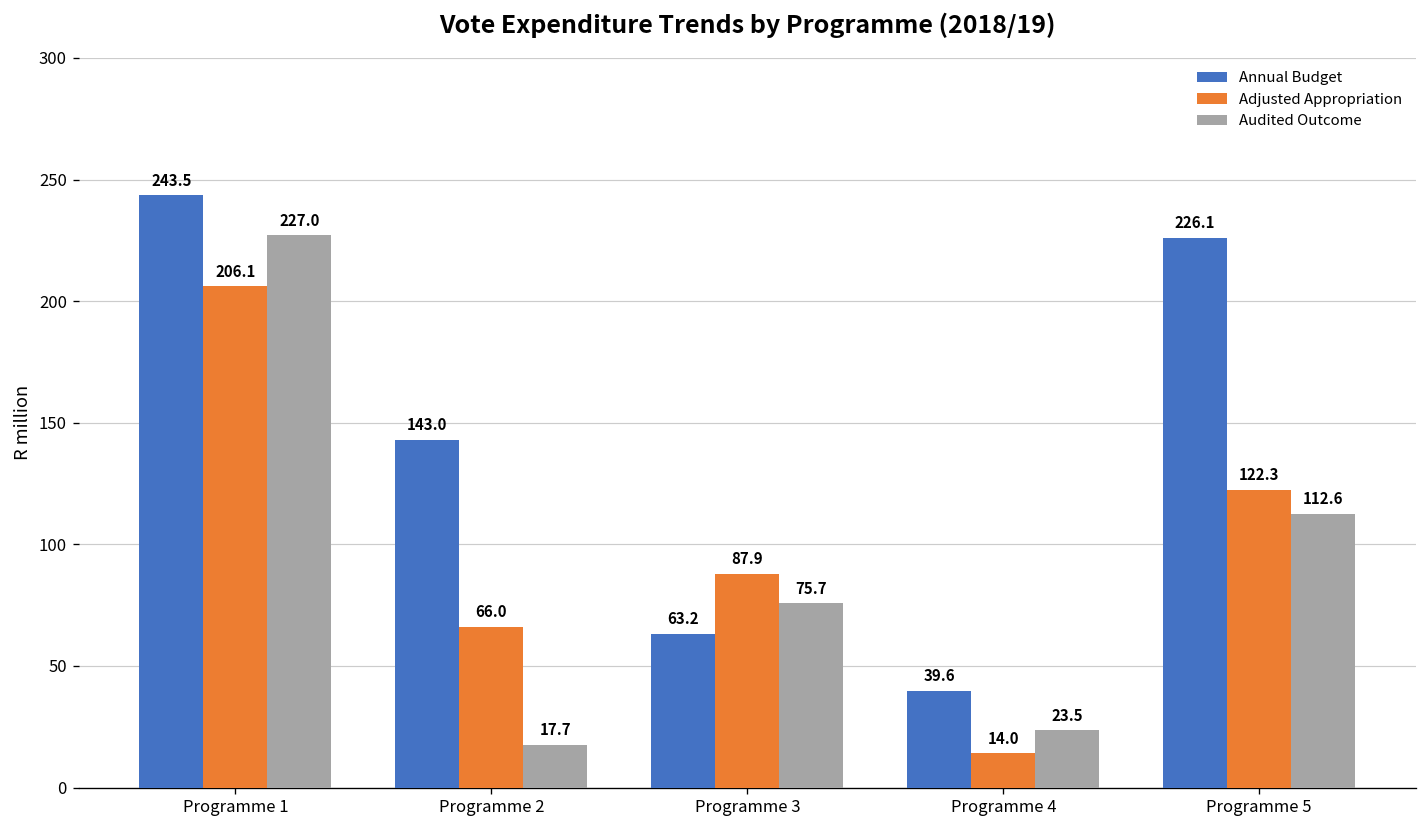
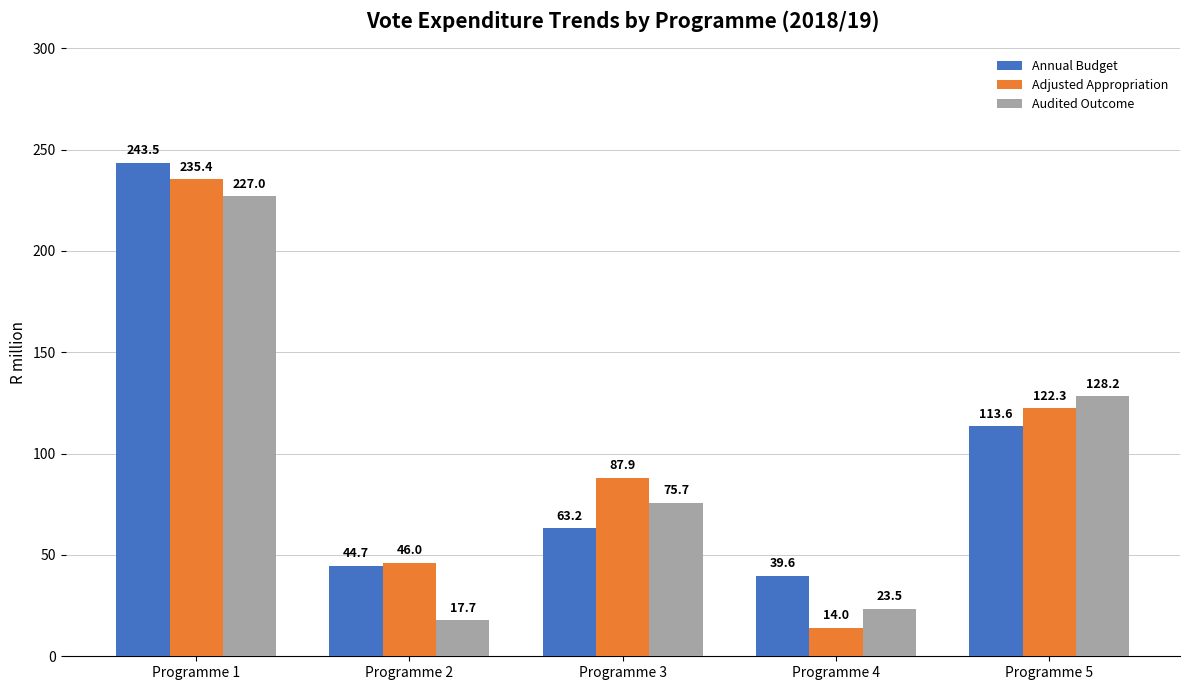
Adjusted Appropriation, Programme 1: 206.1 -> 235.4
Annual Budget, Programme 2: 143.0 -> 44.7
Adjusted Appropriation, Programme 2: 66.0 -> 46.0
Annual Budget, Programme 5: 226.1 -> 113.6
Audited Outcome, Programme 5: 112.6 -> 128.2
